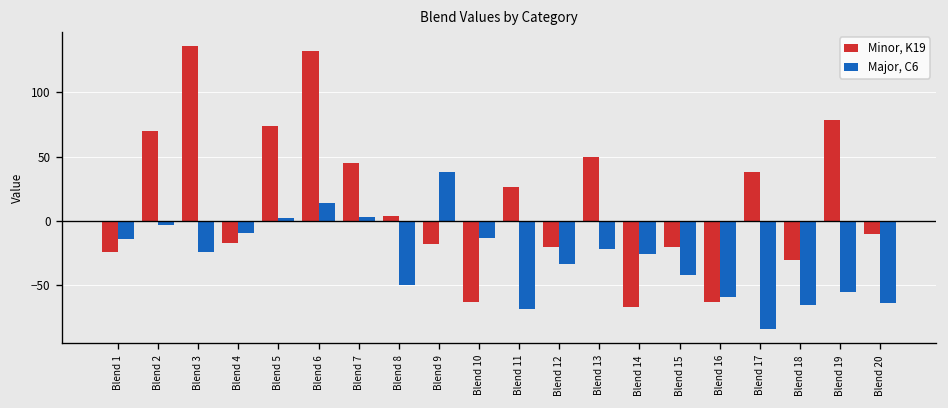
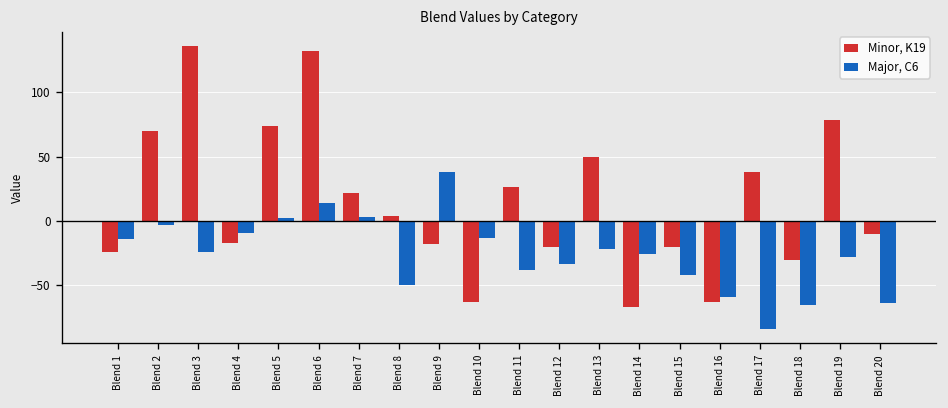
Minor, K19, Blend 7: 45 -> 22
Major, C6, Blend 11: -68 -> -38
Major, C6, Blend 19: -55 -> -28
